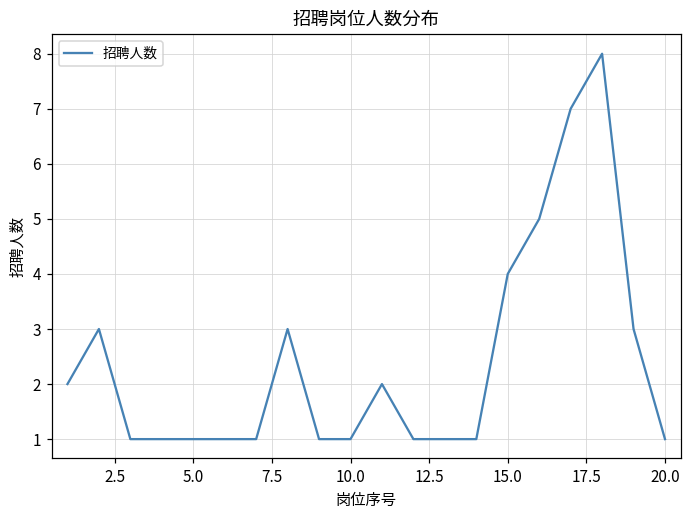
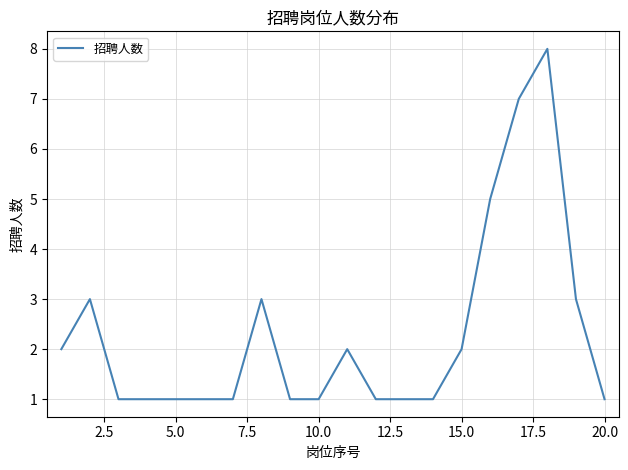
15.0: 4 -> 2
